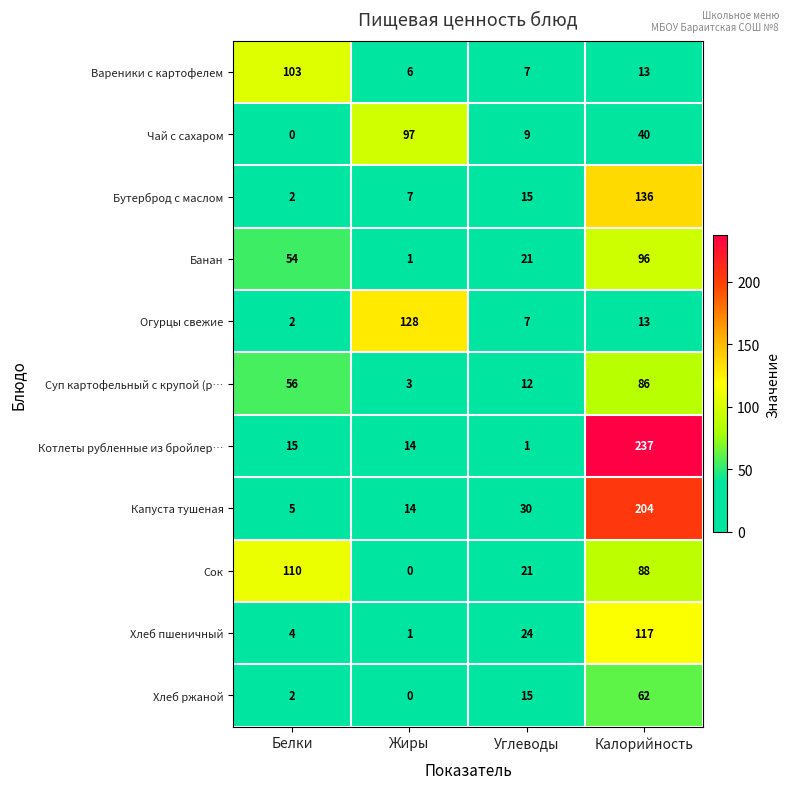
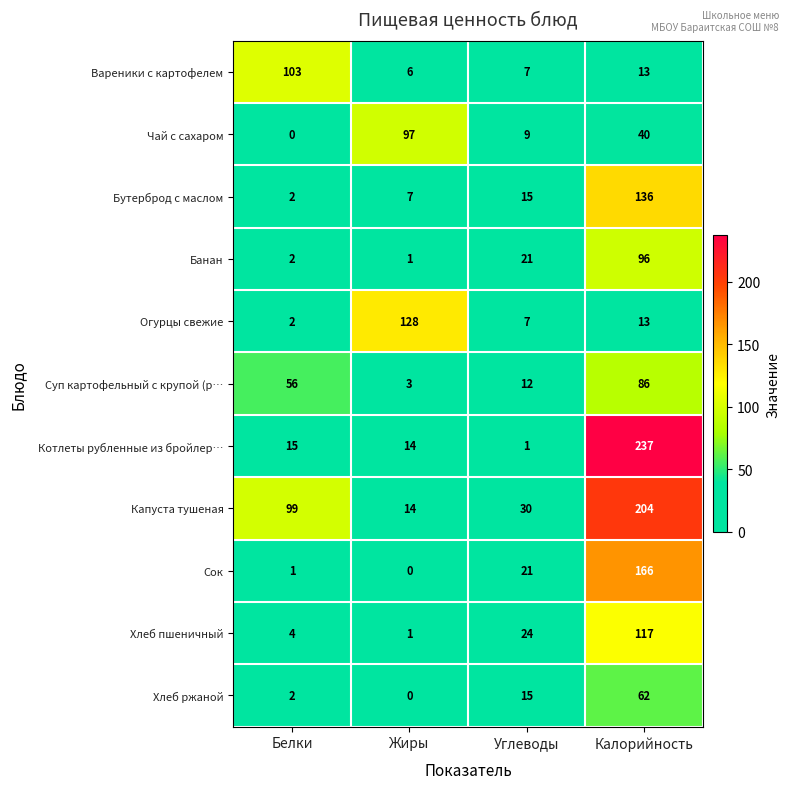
Банан, Белки: 54 -> 2
Капуста тушеная, Белки: 5 -> 99
Сок, Белки: 110 -> 1
Сок, Калорийность: 88 -> 166
